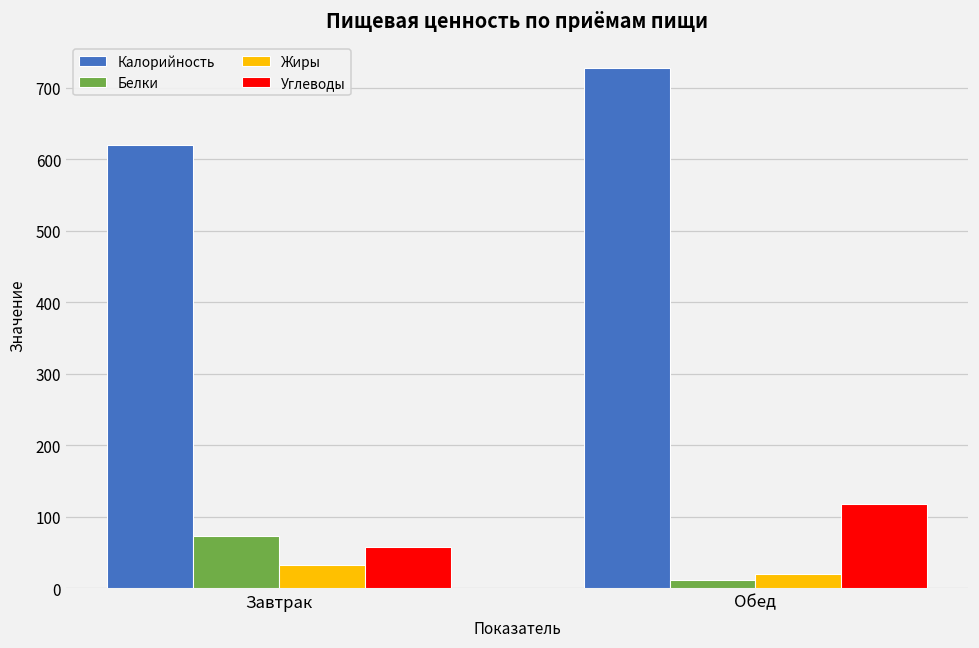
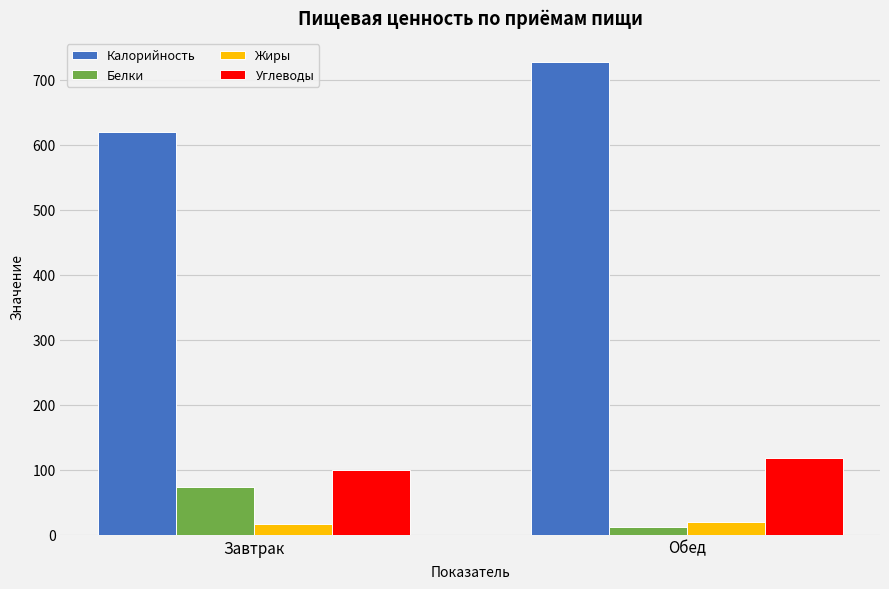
Жиры, Завтрак: 30 -> 20
Углеводы, Завтрак: 60 -> 100
